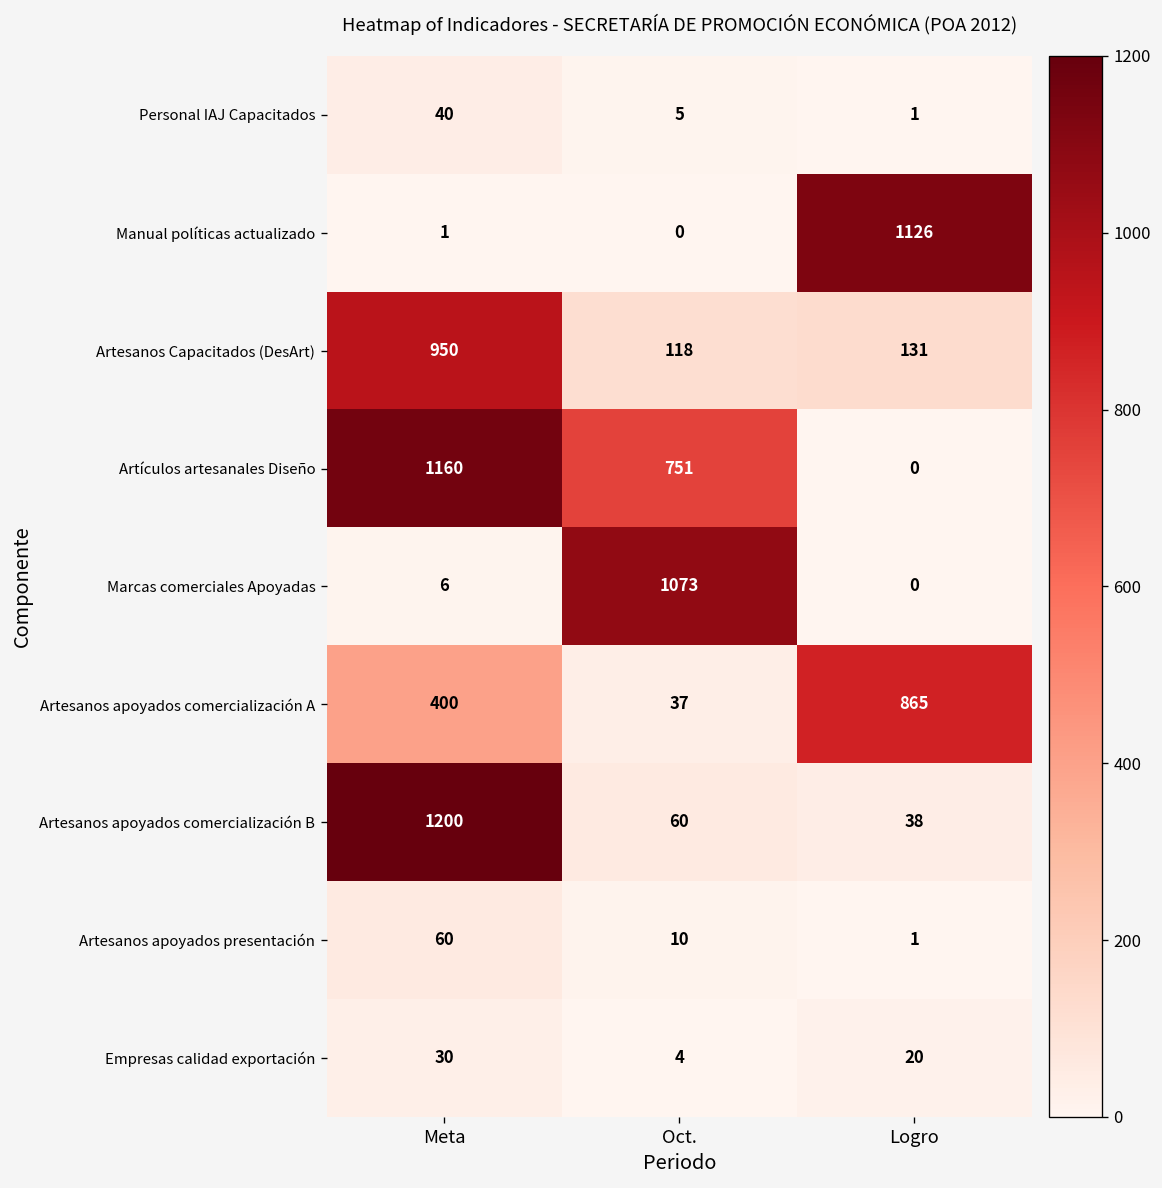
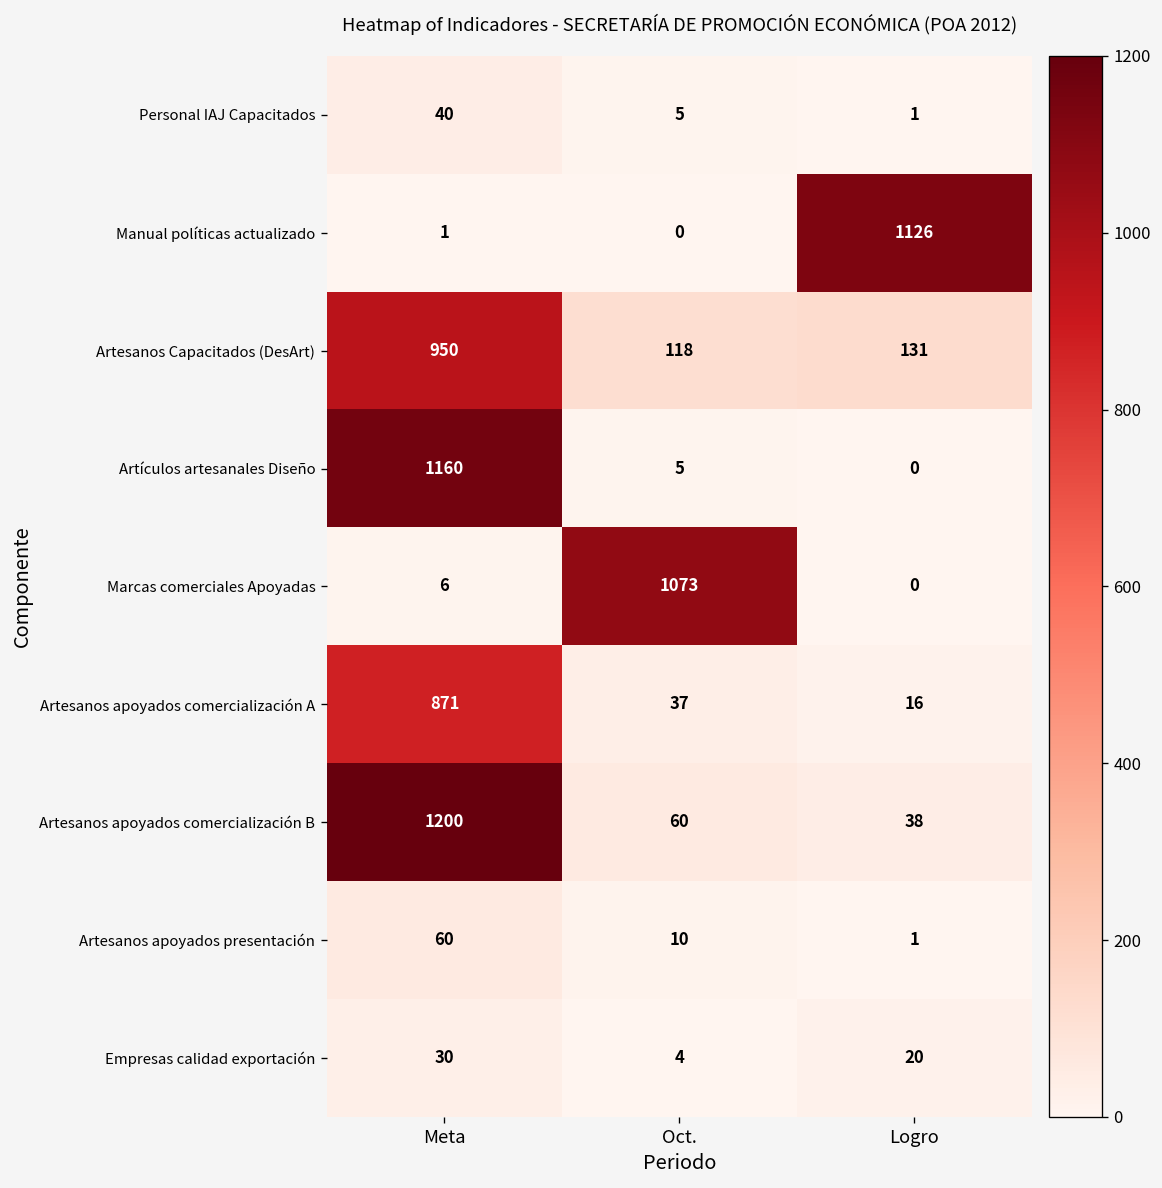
Artículos artesanales Diseño, Oct.: 751 -> 5
Artesanos apoyados comercialización A, Meta: 400 -> 871
Artesanos apoyados comercialización A, Logro: 865 -> 16
